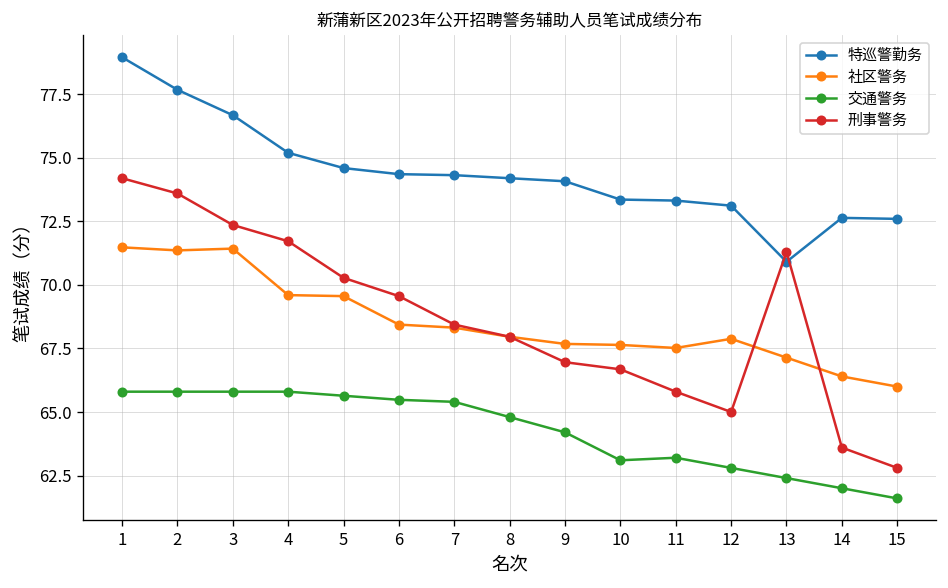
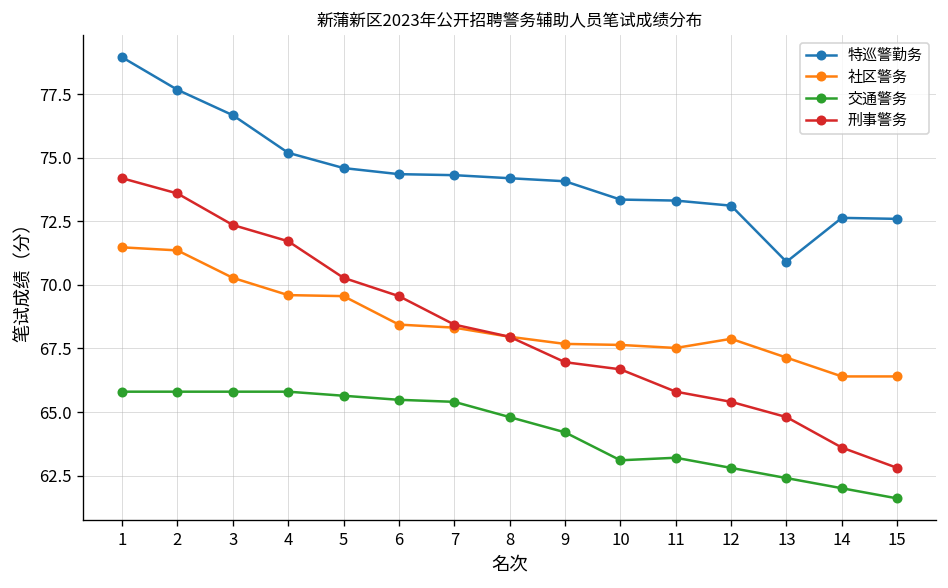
社区警务, 3: 71.4 -> 70.3
刑事警务, 12: 65.0 -> 65.4
刑事警务, 13: 71.3 -> 64.8
社区警务, 15: 66.0 -> 66.4
